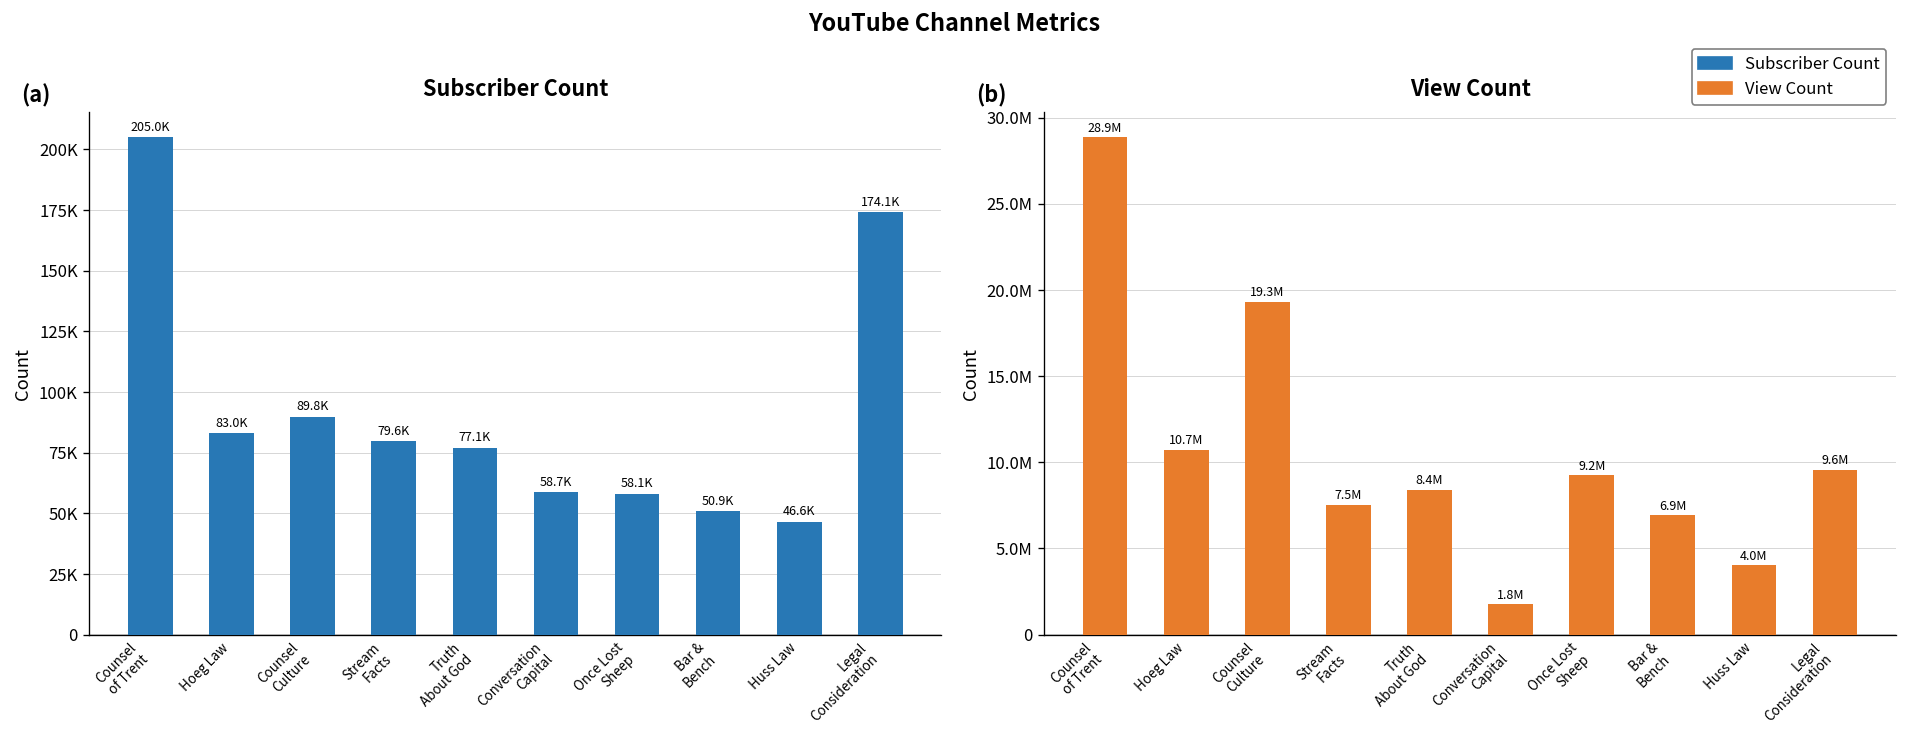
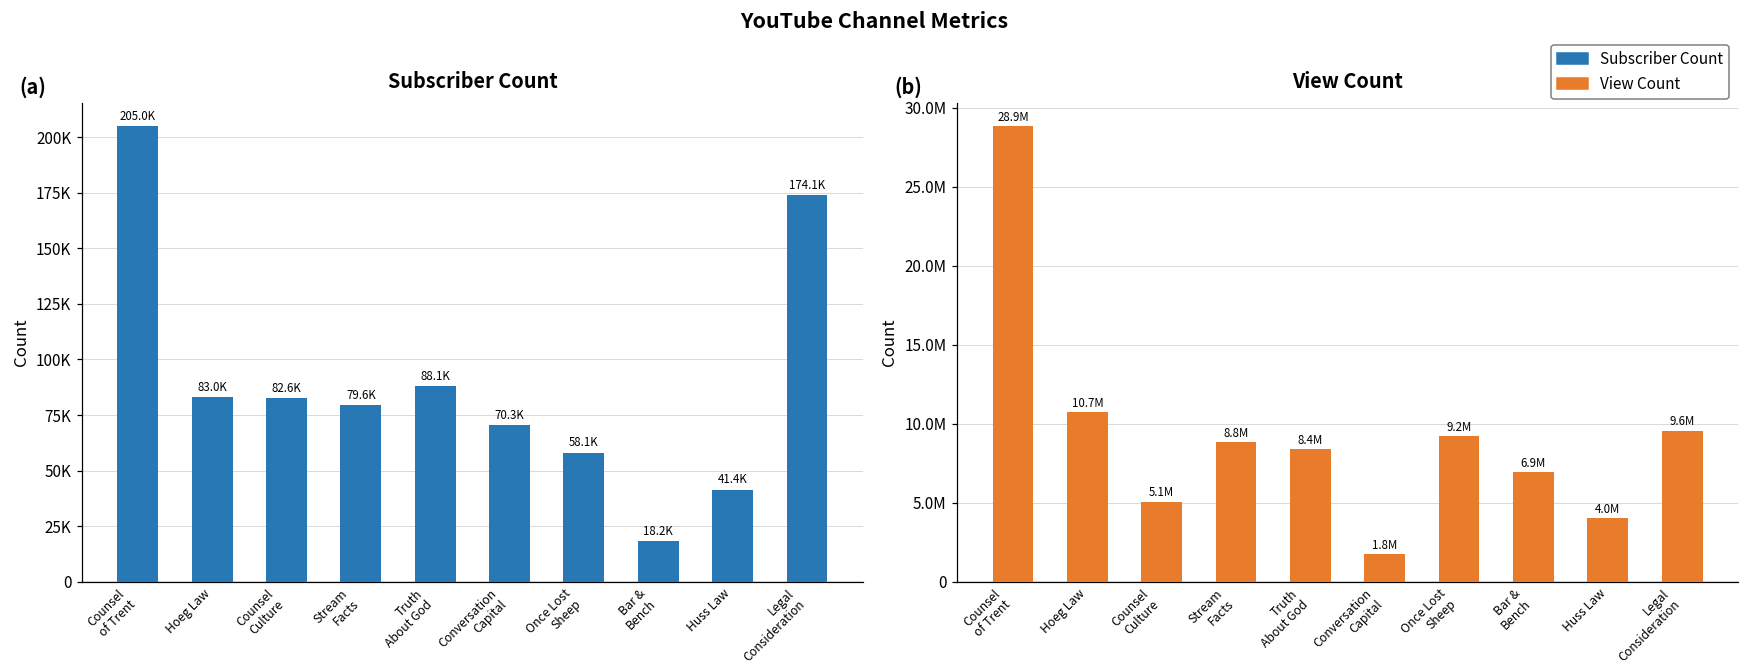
Subscriber Count, Counsel Culture: 89.8K -> 82.6K
Subscriber Count, Truth About God: 77.1K -> 88.1K
Subscriber Count, Conversation Capital: 58.7K -> 70.3K
Subscriber Count, Bar & Bench: 50.9K -> 18.2K
Subscriber Count, Huss Law: 46.6K -> 41.4K
View Count, Counsel Culture: 19.3M -> 5.1M
View Count, Stream Facts: 7.5M -> 8.8M
